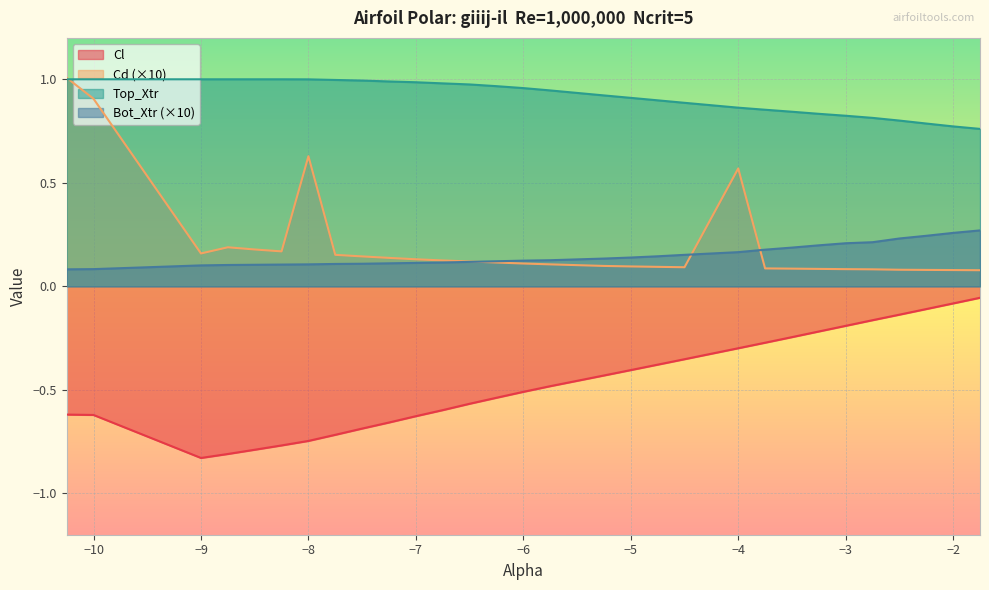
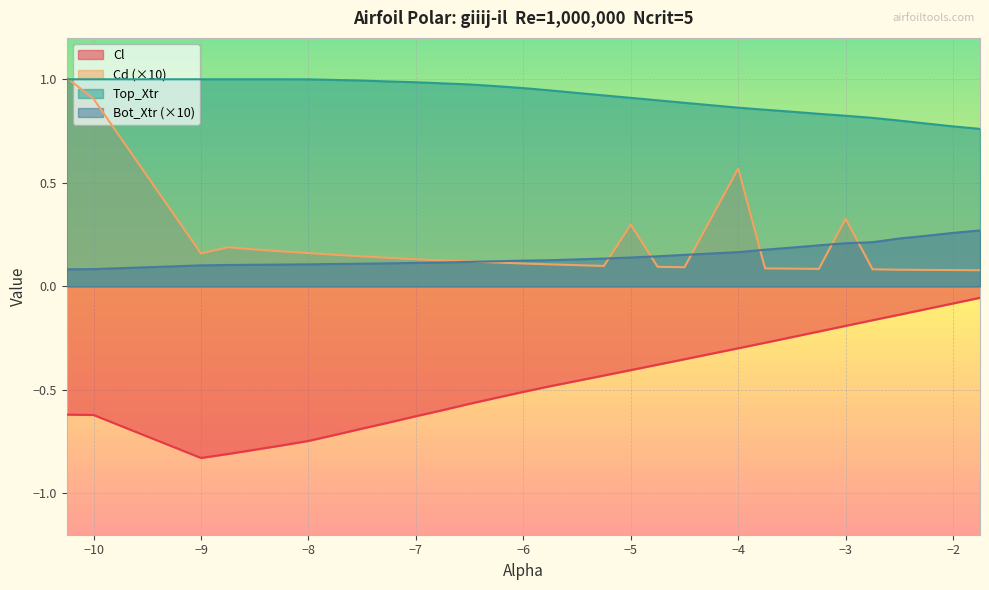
Cd (×10), −8: 0.63 -> 0.16
Cd (×10), −5: 0.10 -> 0.30
Cd (×10), −3: 0.08 -> 0.33
